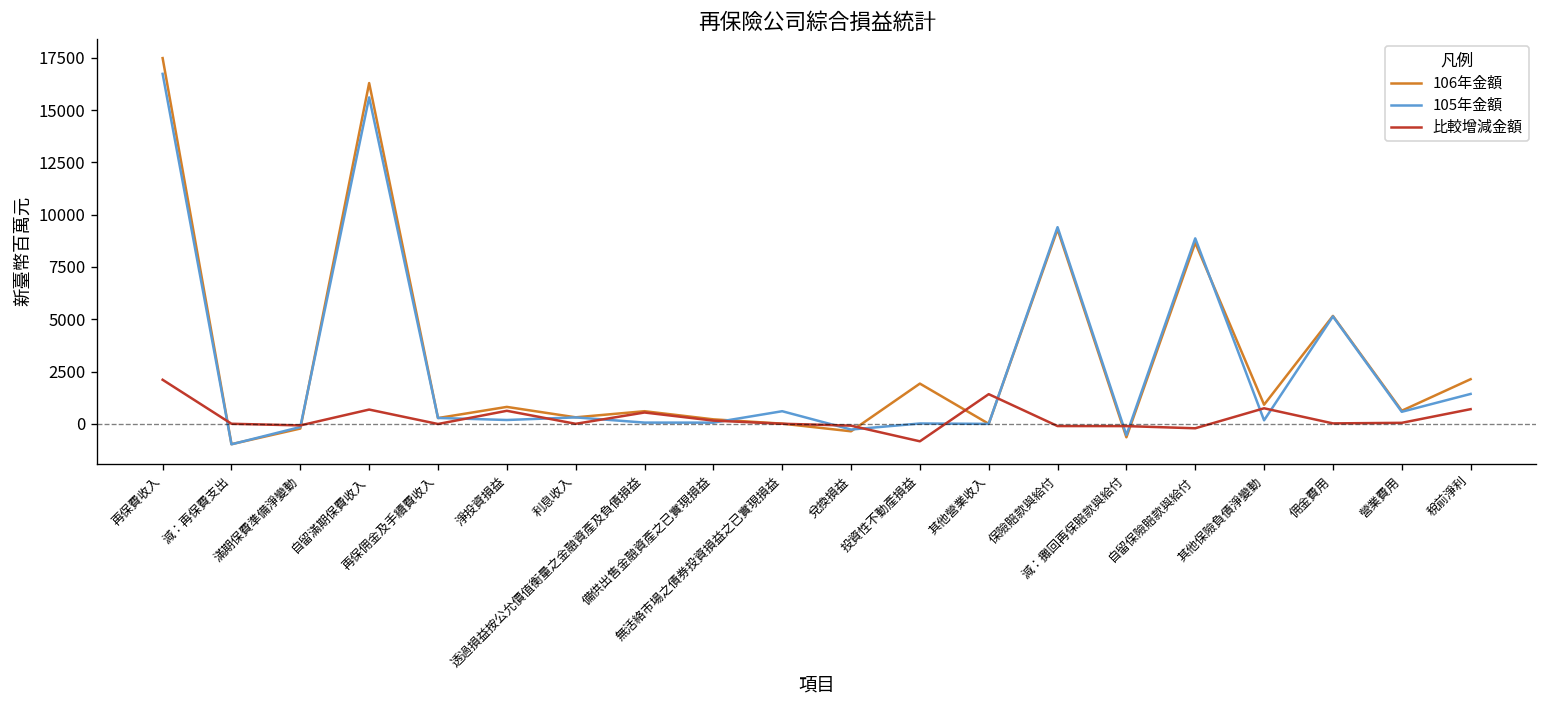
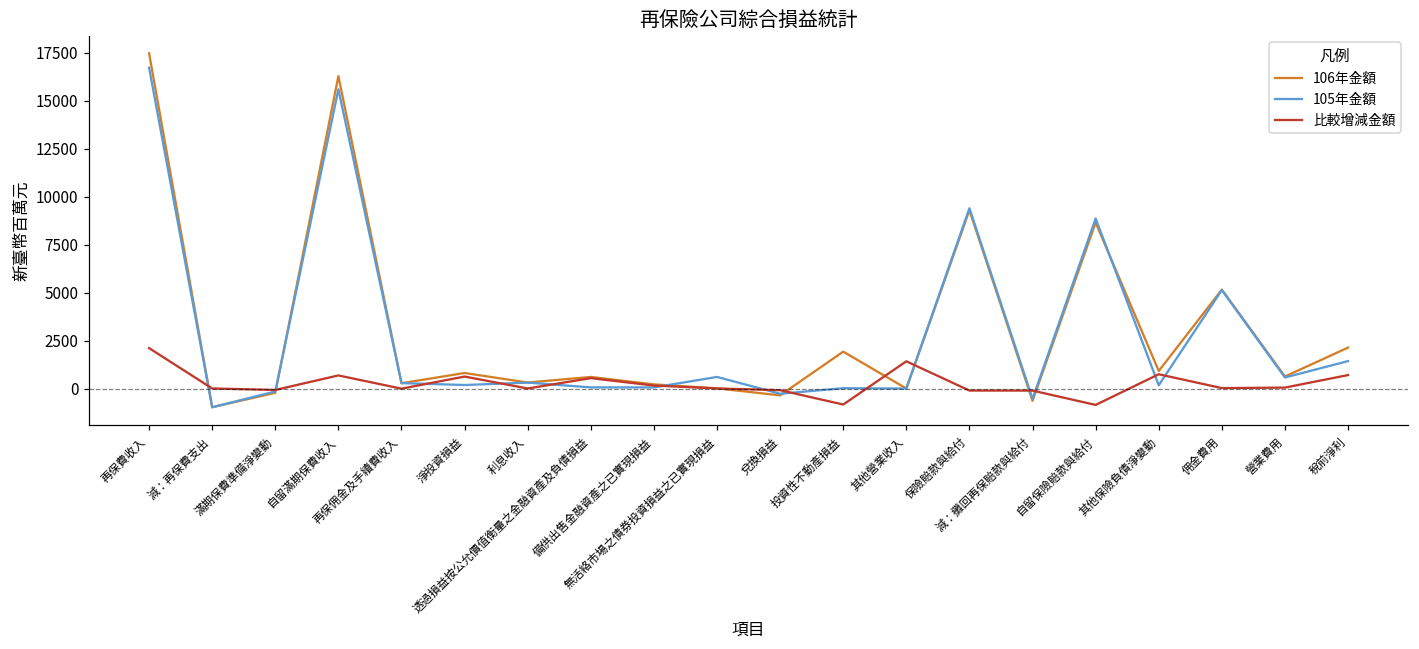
比較增減金額, 自留保險賠款與給付: -200 -> -900
